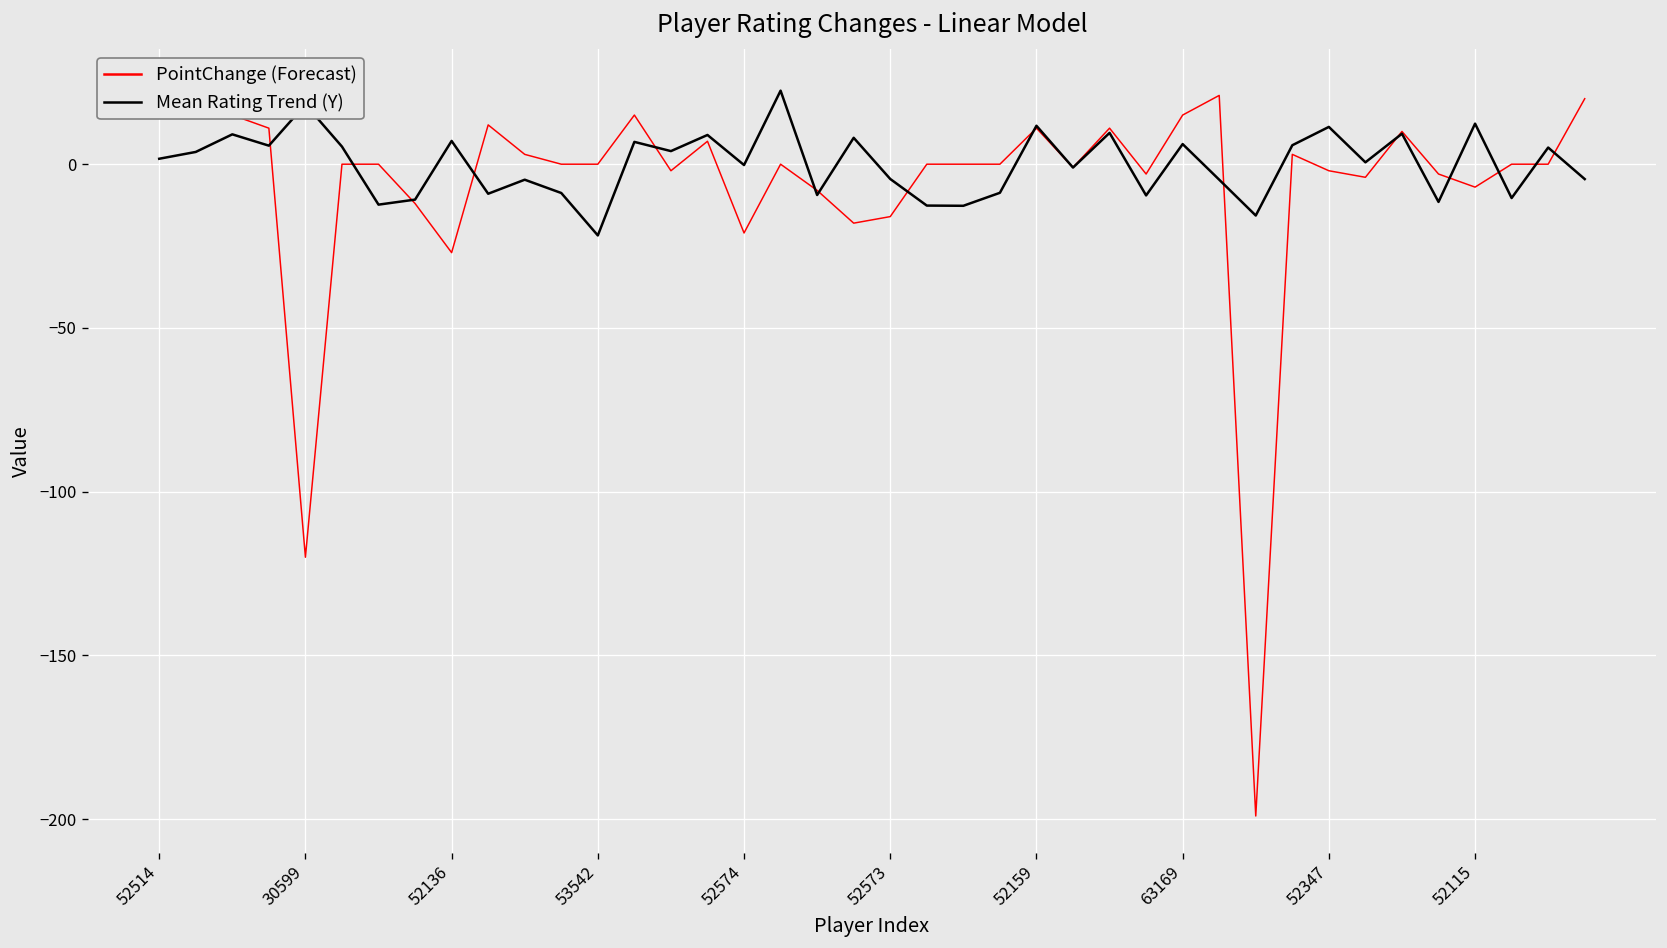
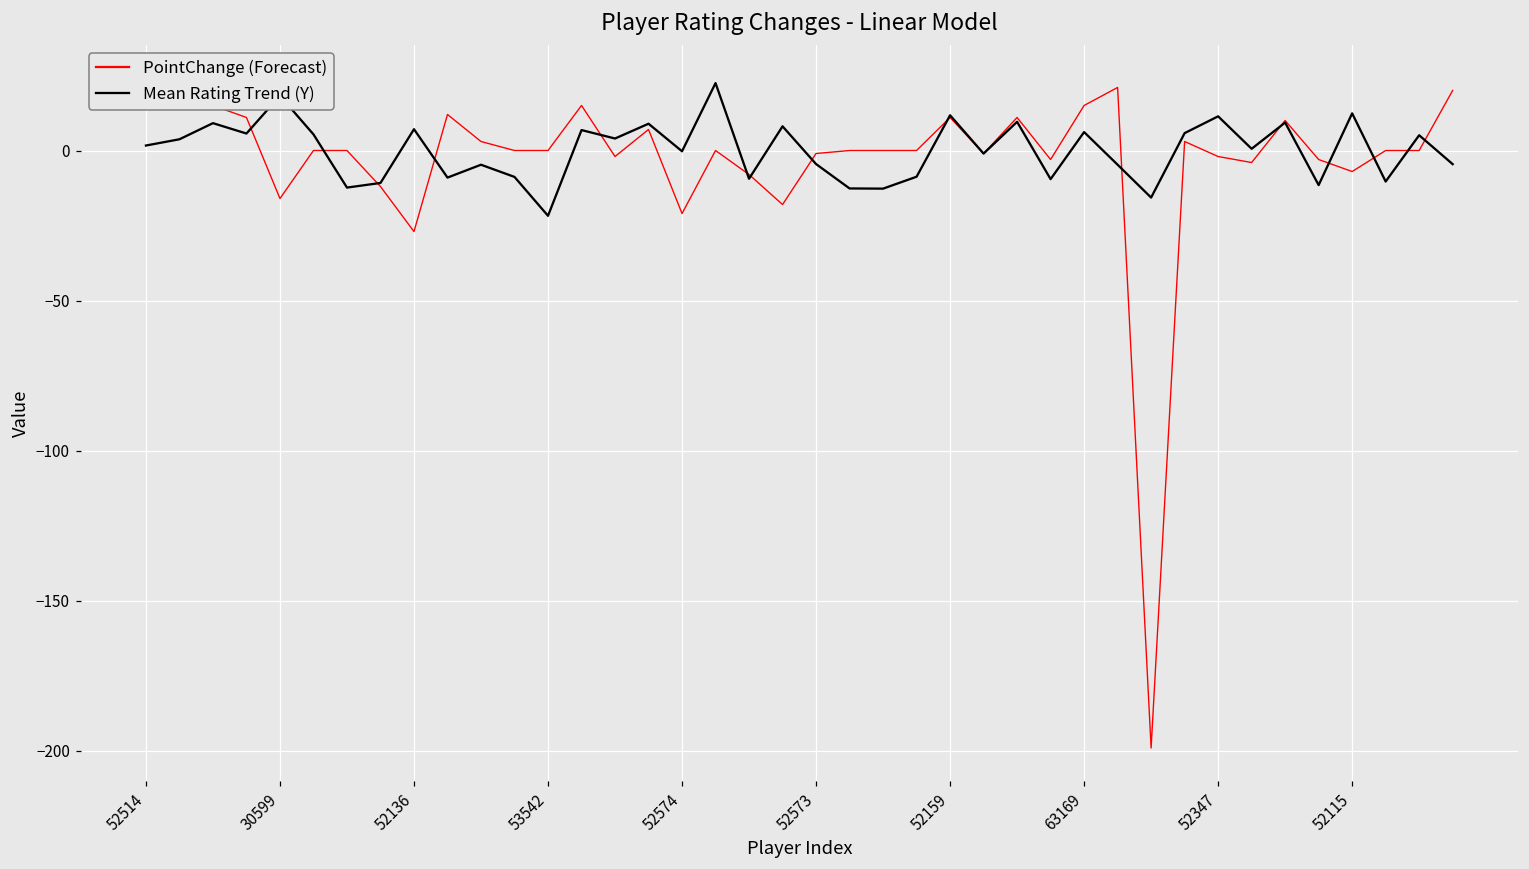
PointChange (Forecast), 30599: -120 -> -16
PointChange (Forecast), 52573: -16 -> -1
